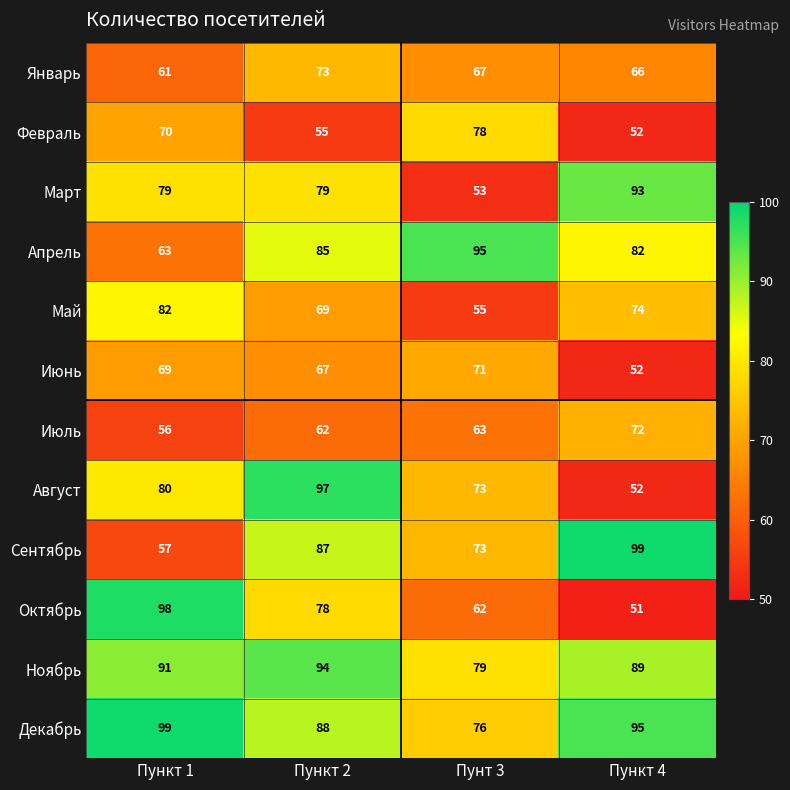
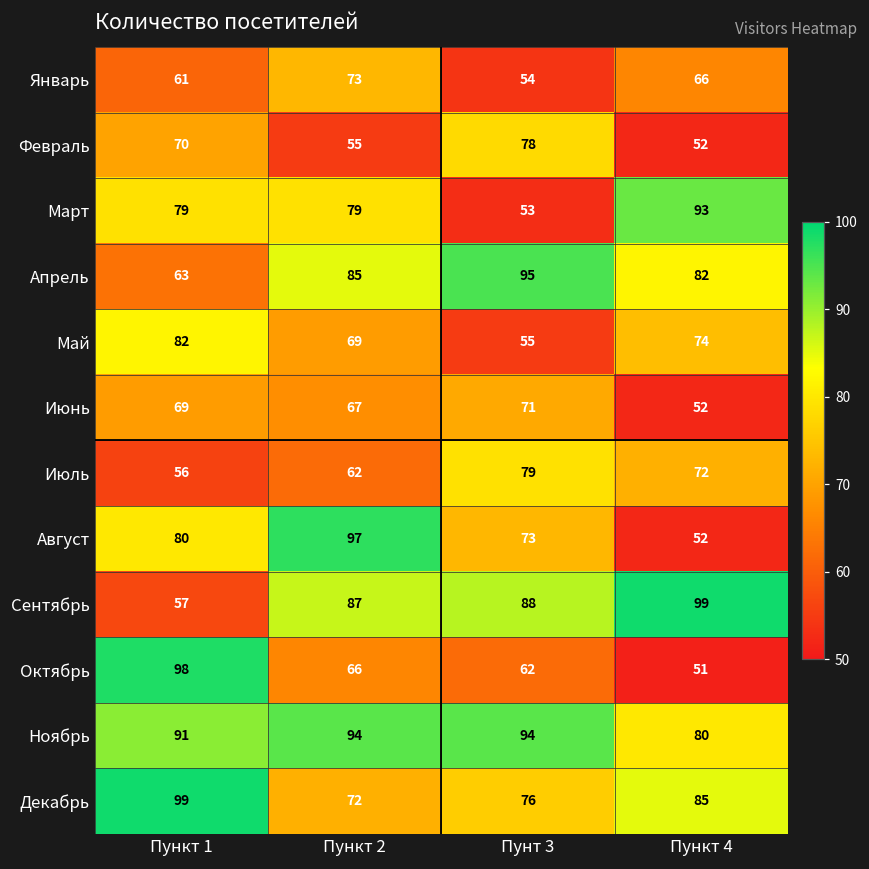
Январь, Пунт 3: 67 -> 54
Июль, Пунт 3: 63 -> 79
Сентябрь, Пунт 3: 73 -> 88
Октябрь, Пункт 2: 78 -> 66
Ноябрь, Пунт 3: 79 -> 94
Ноябрь, Пункт 4: 89 -> 80
Декабрь, Пункт 2: 88 -> 72
Декабрь, Пункт 4: 95 -> 85
